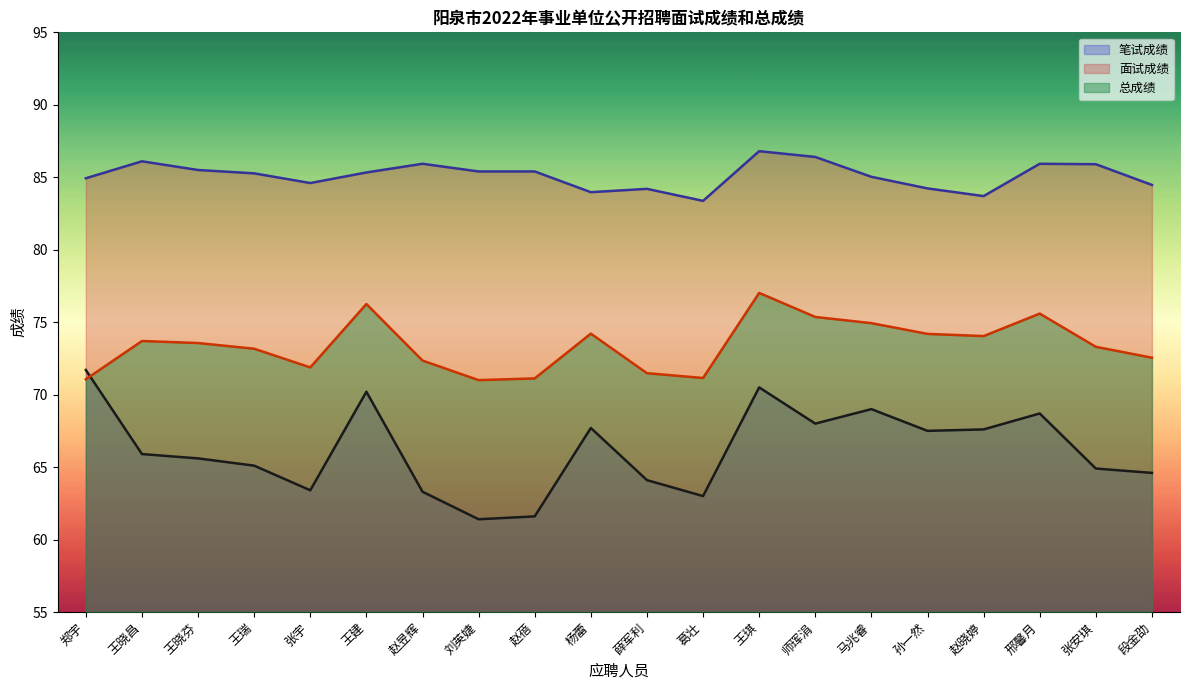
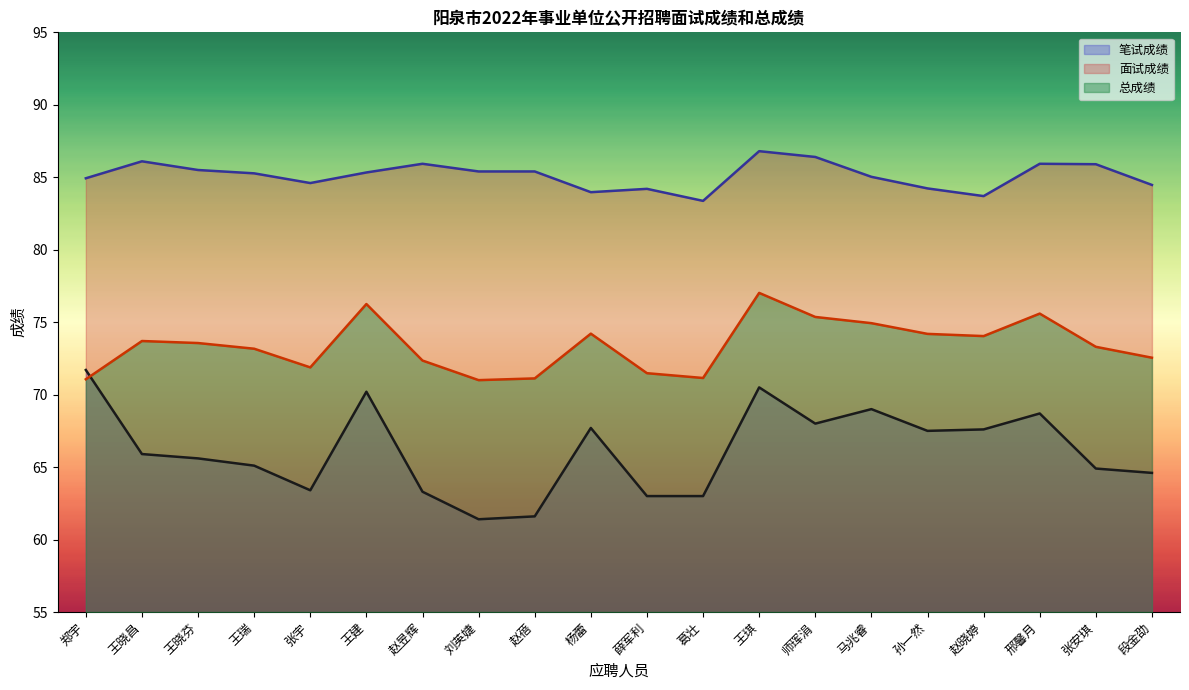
笔试成绩, 薛军利: 64.1 -> 63.0
